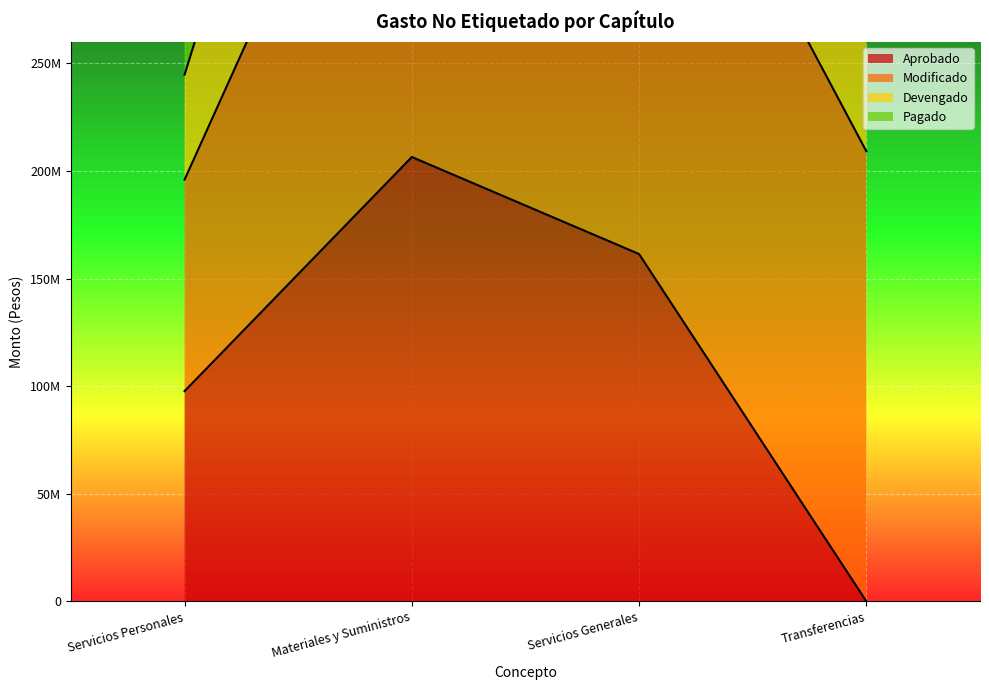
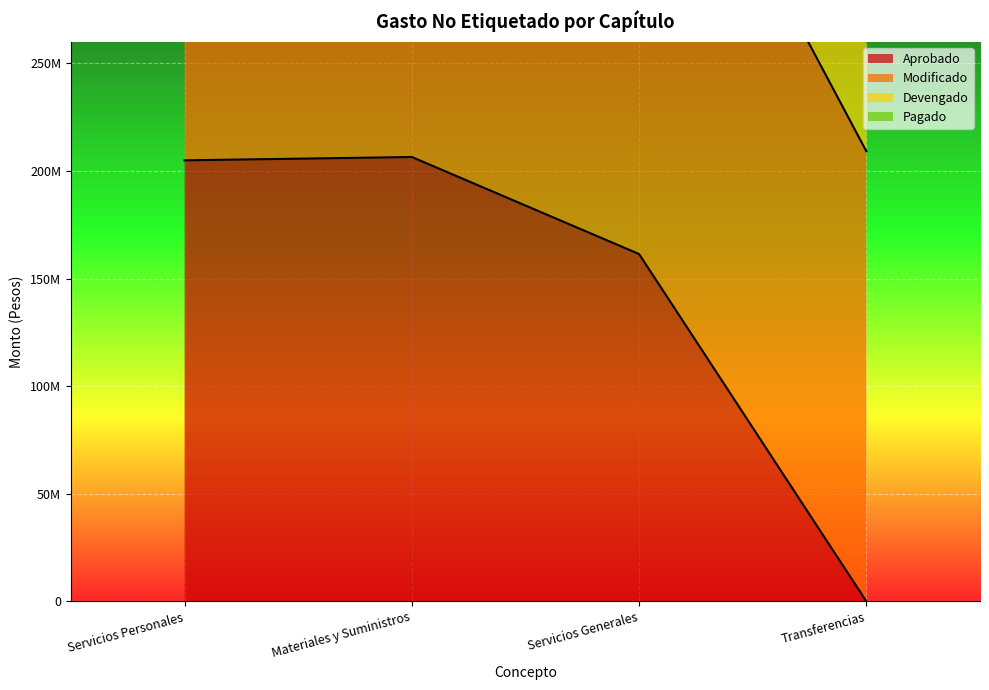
Aprobado, Servicios Personales: 98000000 -> 205000000
